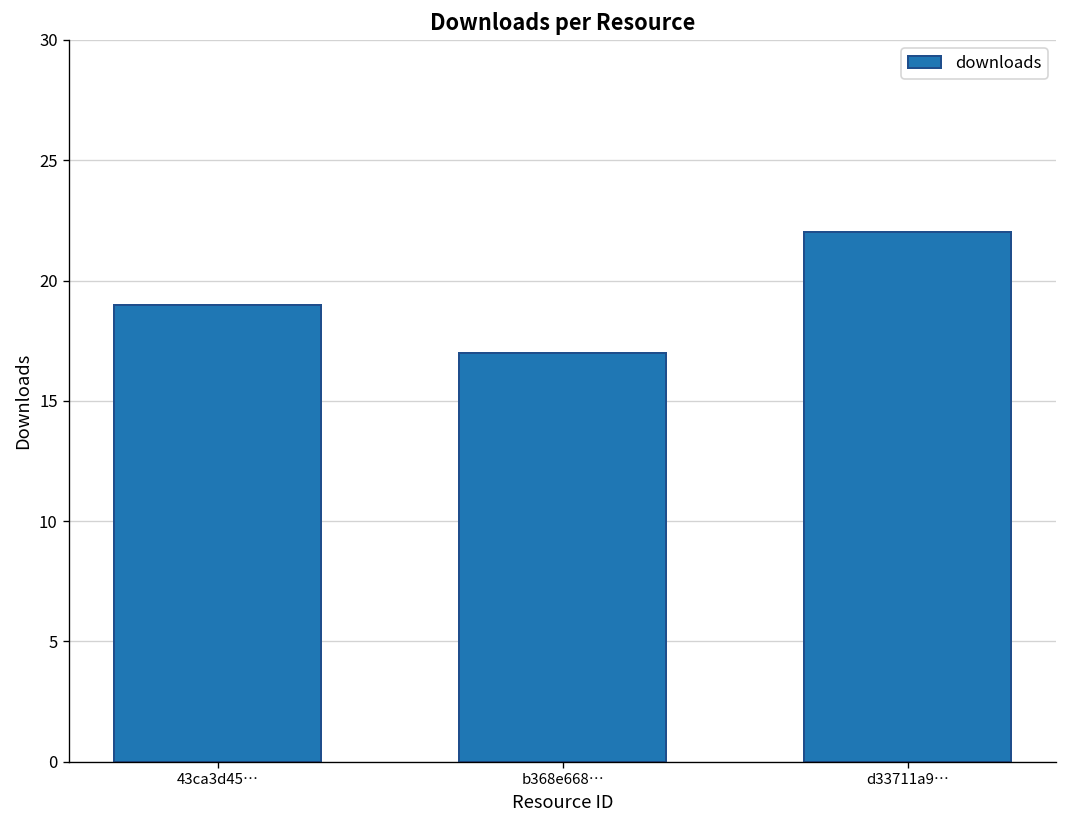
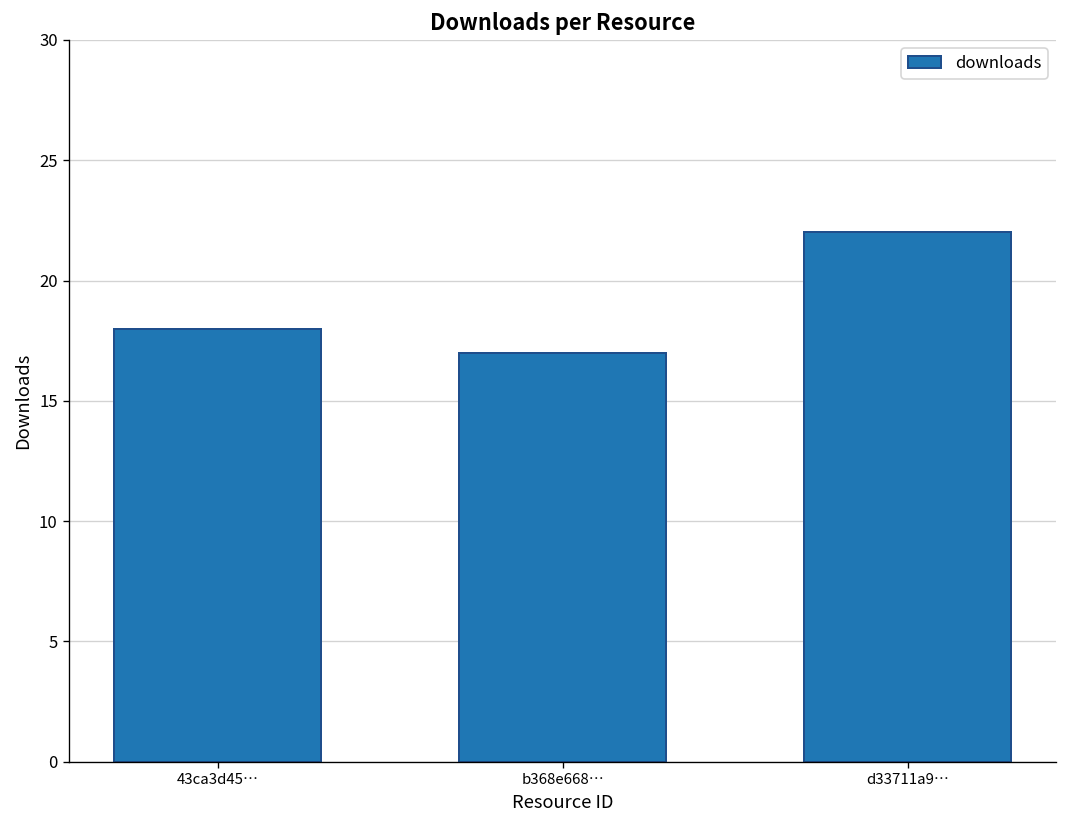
43ca3d45…: 19 -> 18
